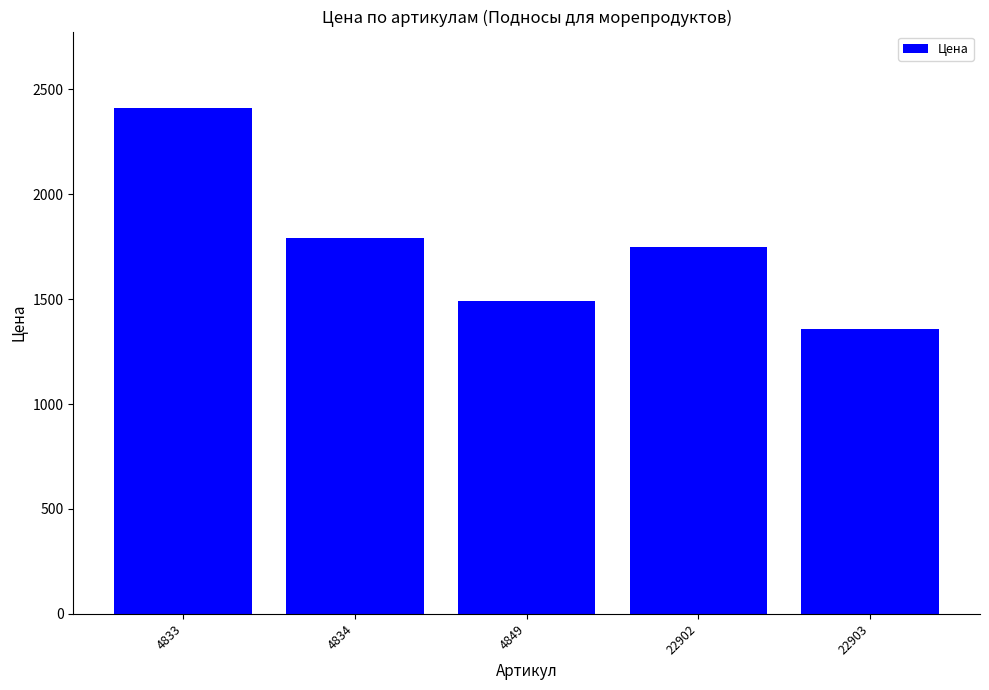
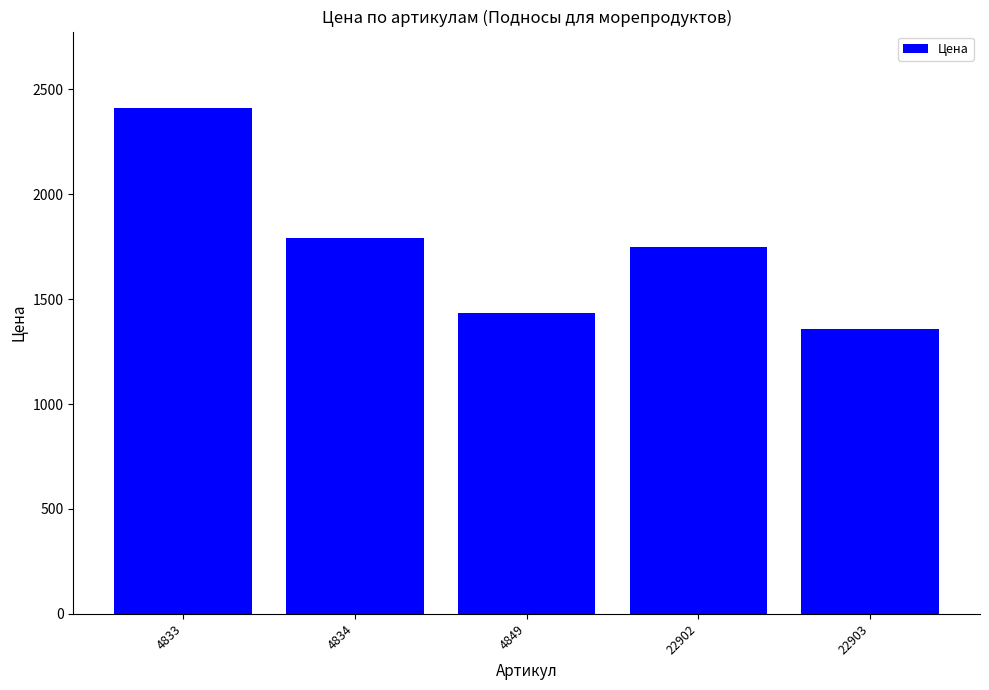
4849: 1490 -> 1440
